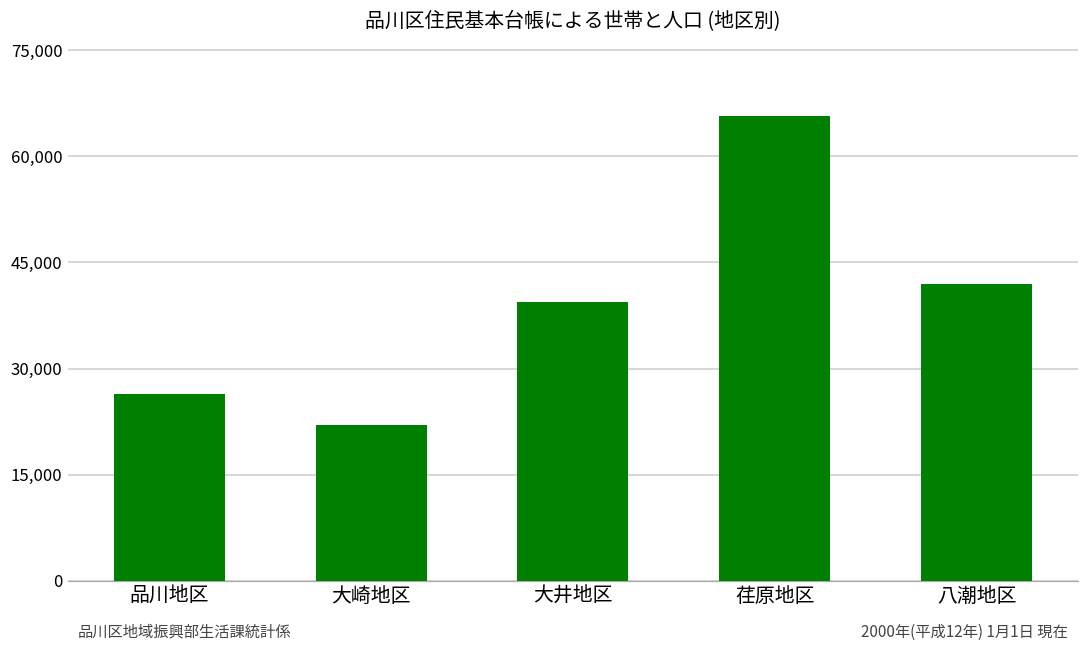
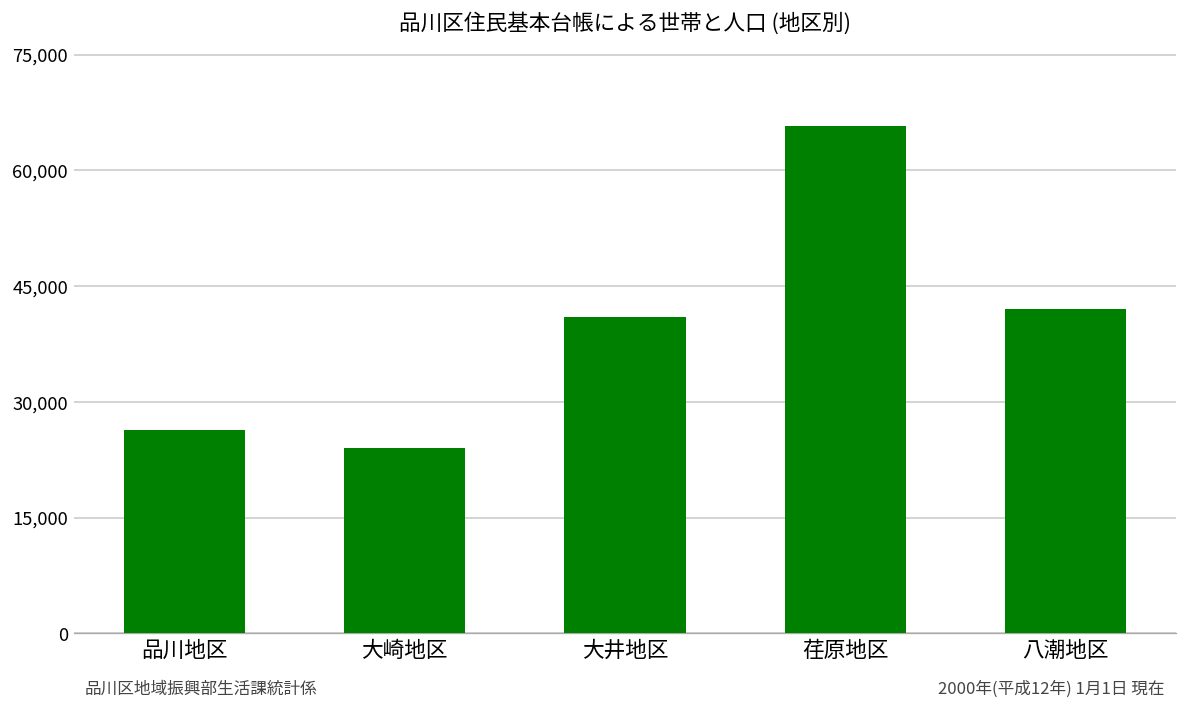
大崎地区: 22,000 -> 24,000
大井地区: 39,000 -> 41,000
